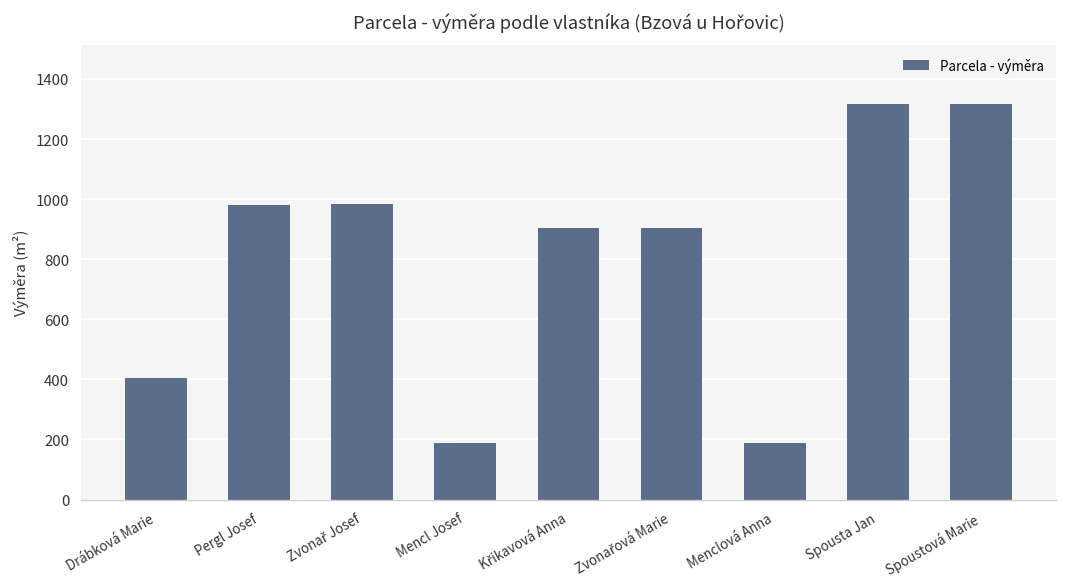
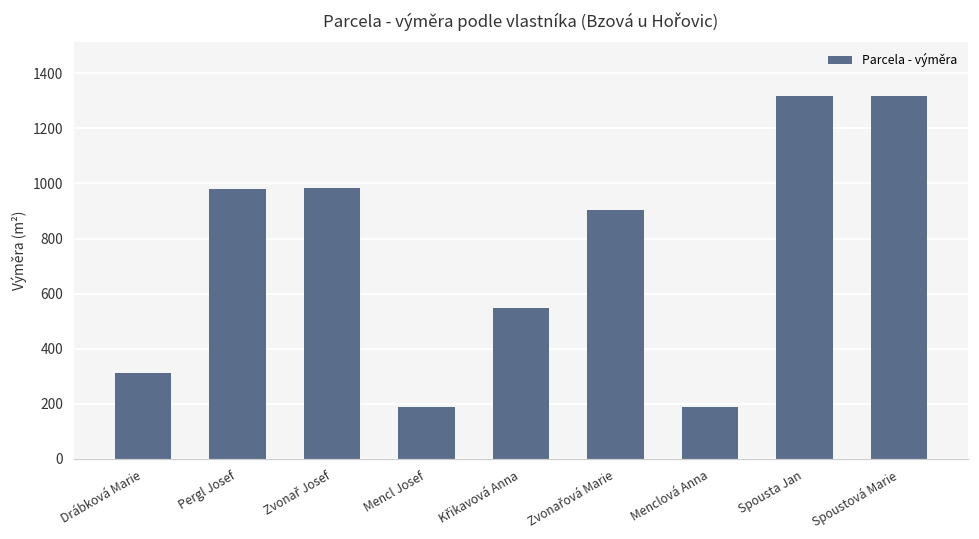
Drábková Marie: 410 -> 310
Křikavová Anna: 900 -> 550
